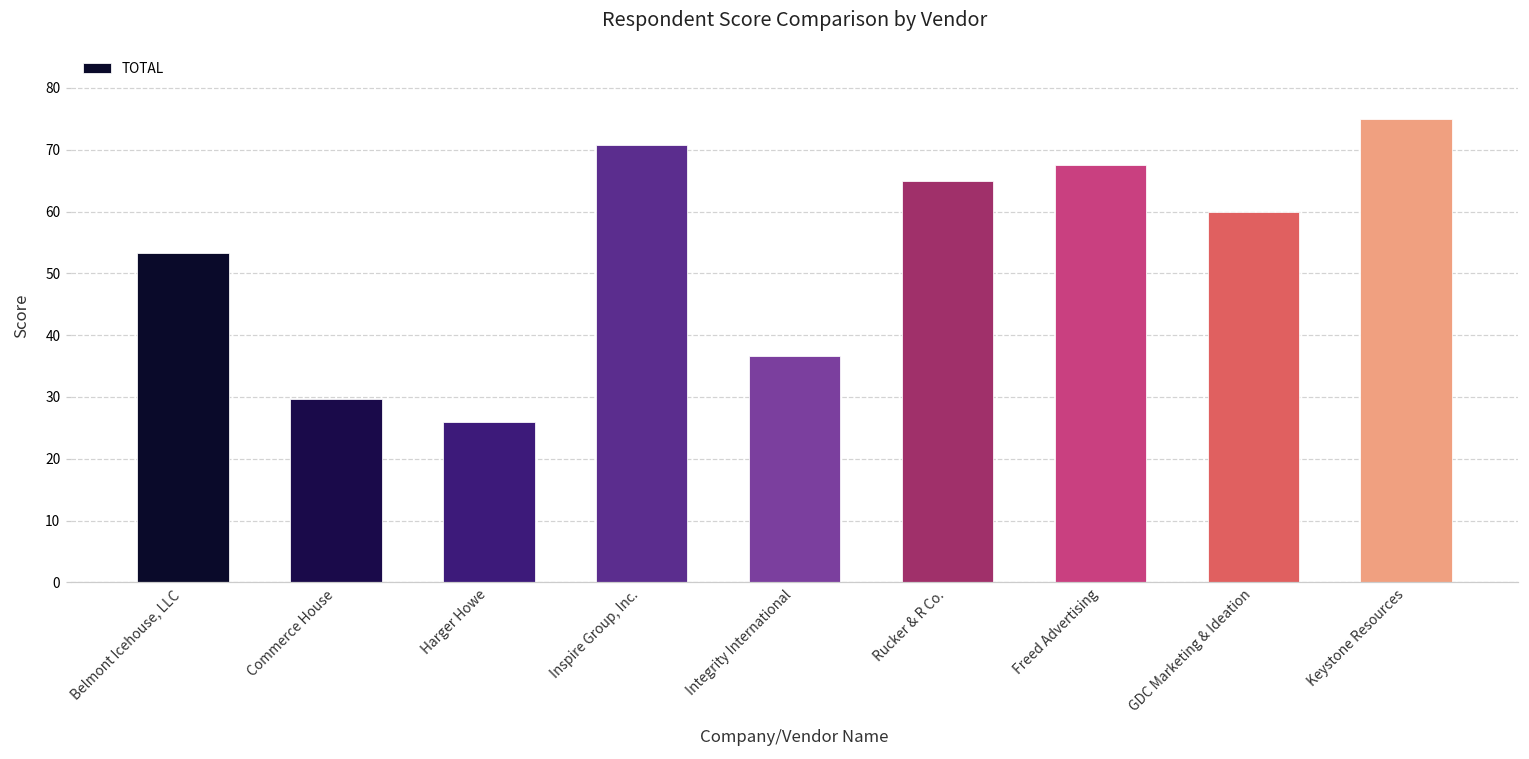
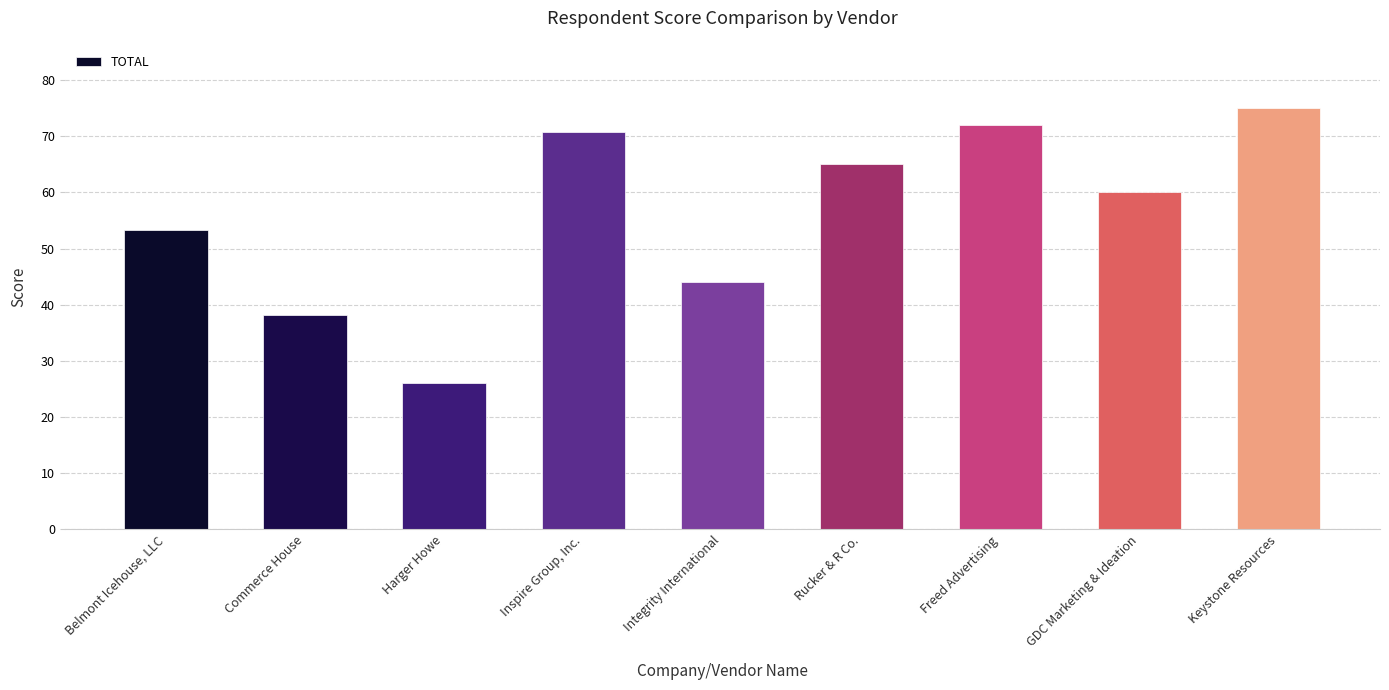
Commerce House: 30 -> 38
Integrity International: 37 -> 44
Freed Advertising: 68 -> 72
